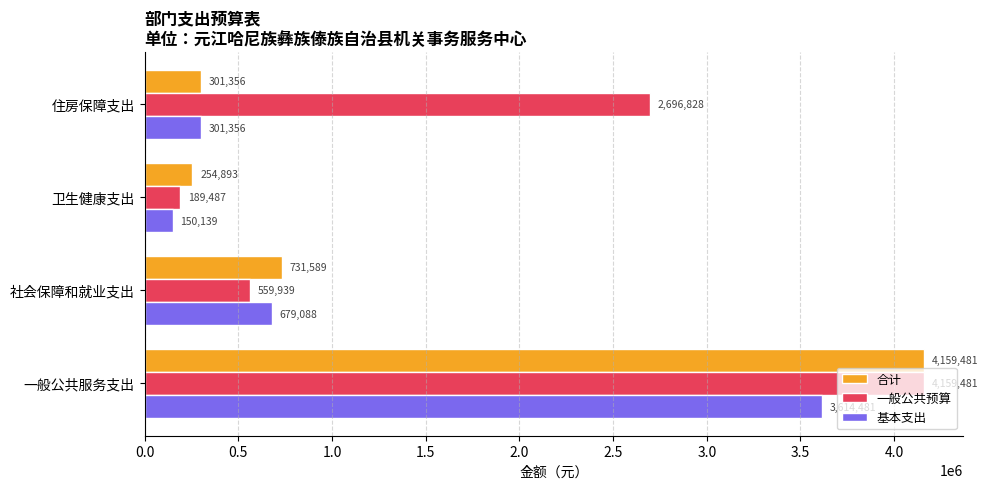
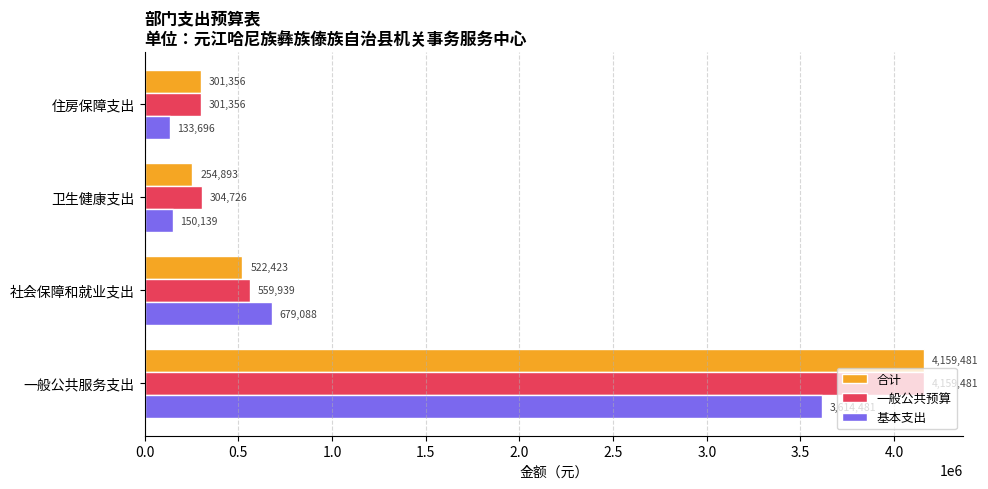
一般公共预算, 住房保障支出: 2,696,828 -> 301,356
基本支出, 住房保障支出: 301,356 -> 133,696
一般公共预算, 卫生健康支出: 189,487 -> 304,726
合计, 社会保障和就业支出: 731,589 -> 522,423
